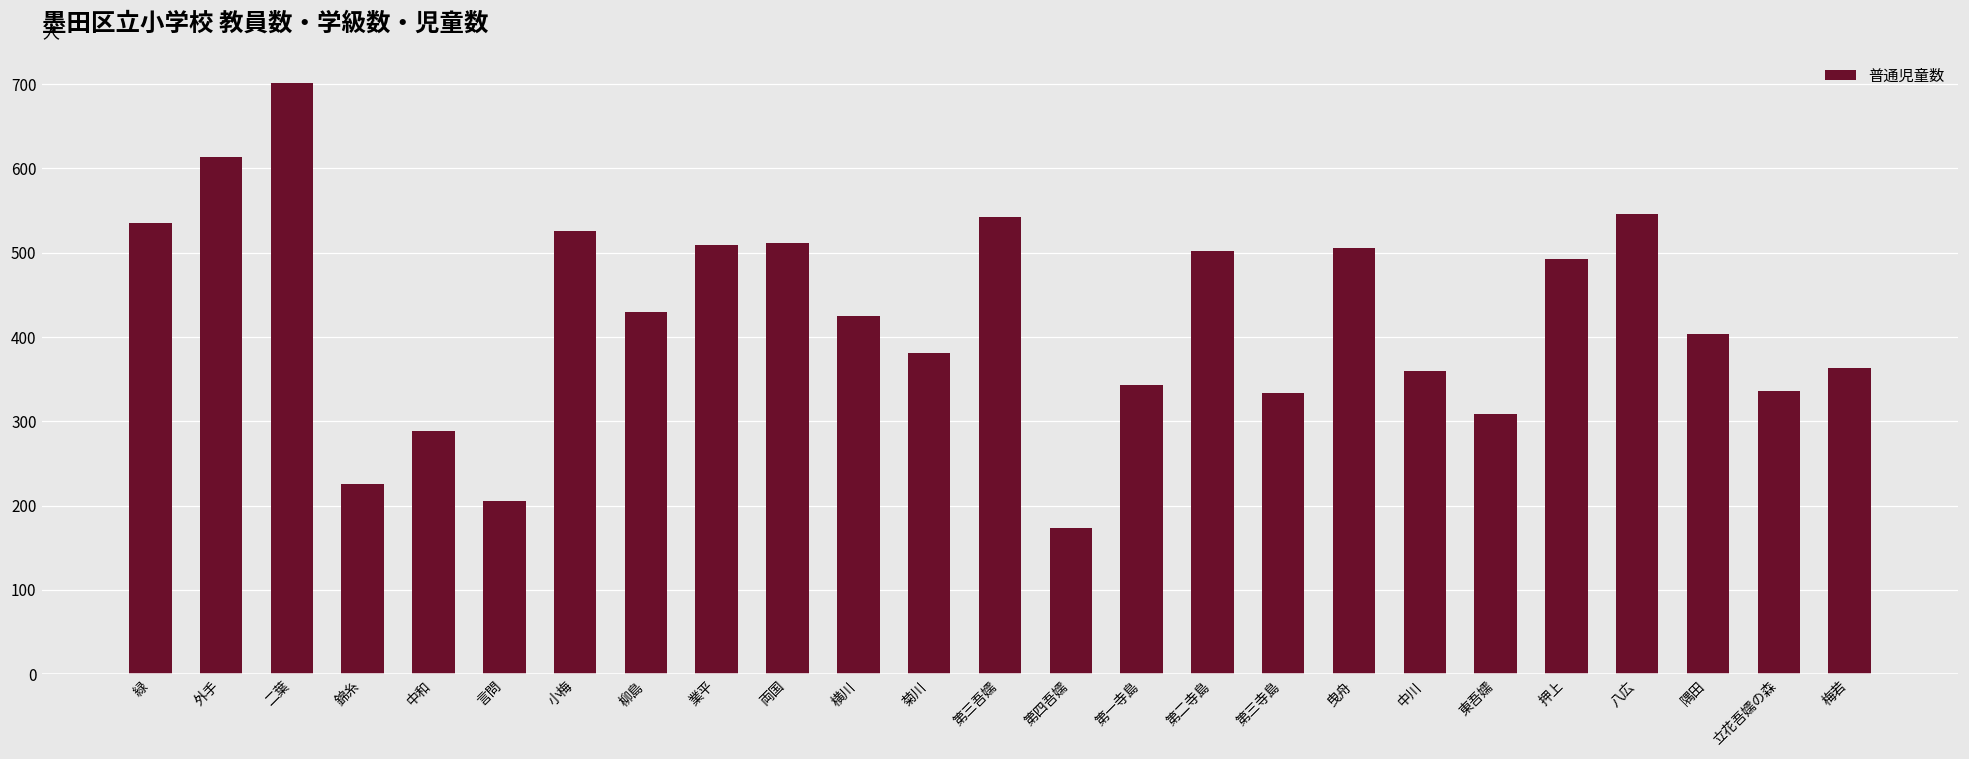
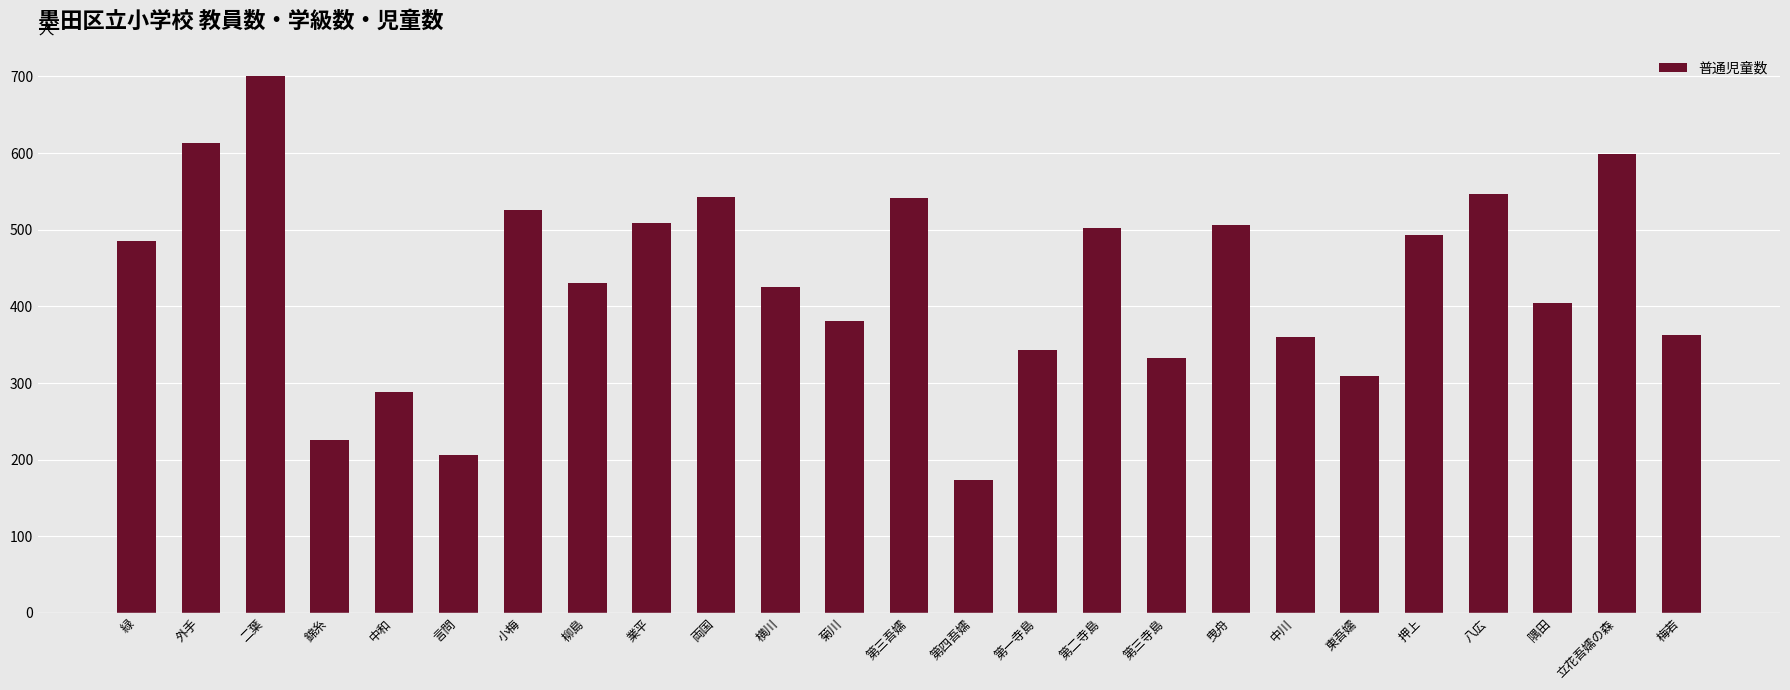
緑: 540 -> 490
両国: 510 -> 540
立花吾嬬の森: 340 -> 600
